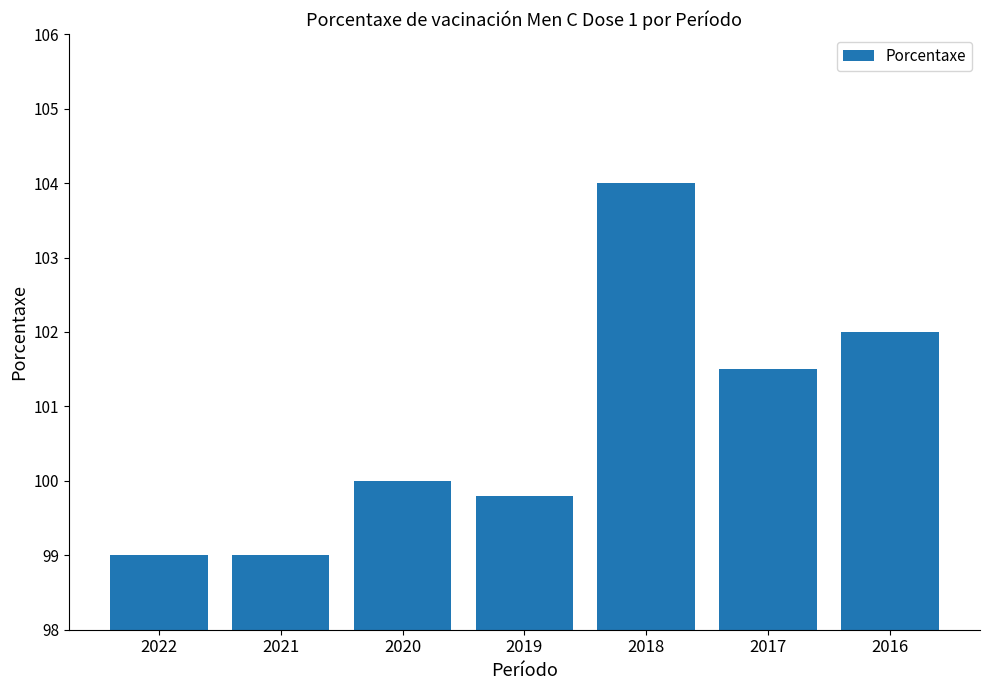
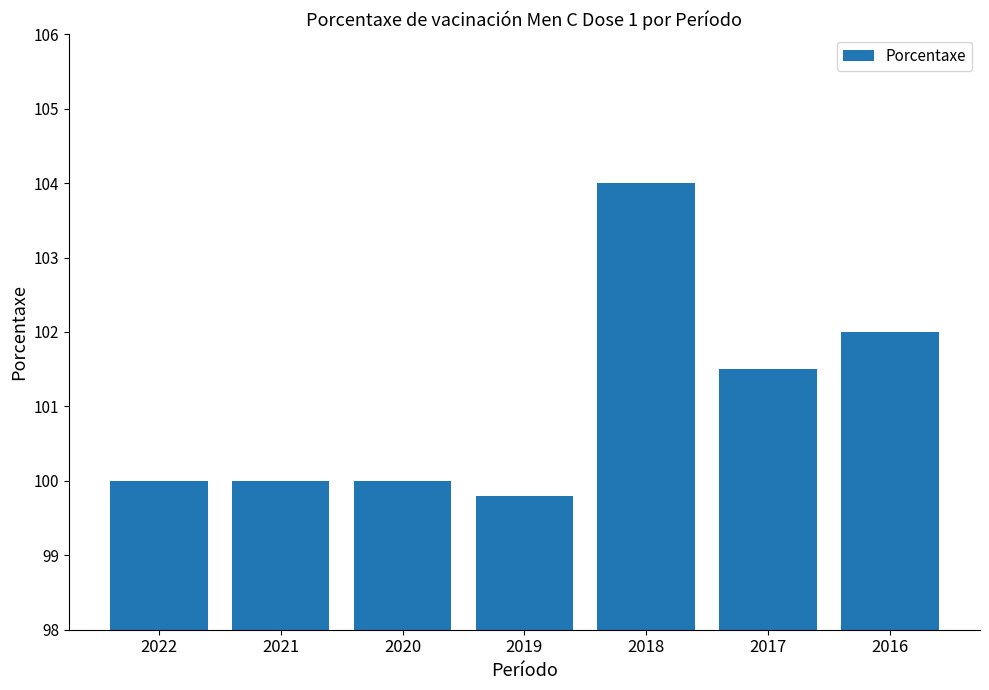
2022: 99 -> 100
2021: 99 -> 100
